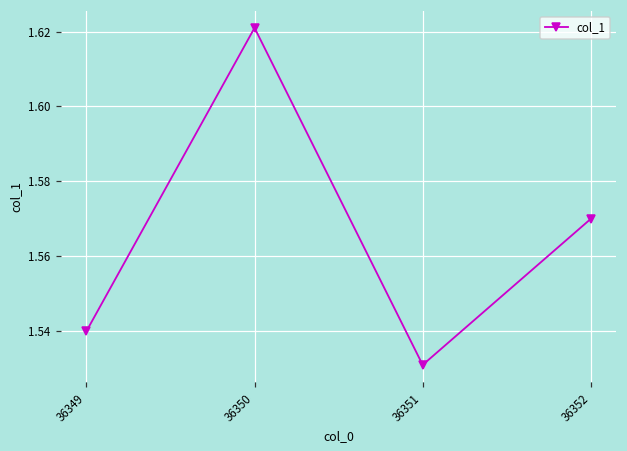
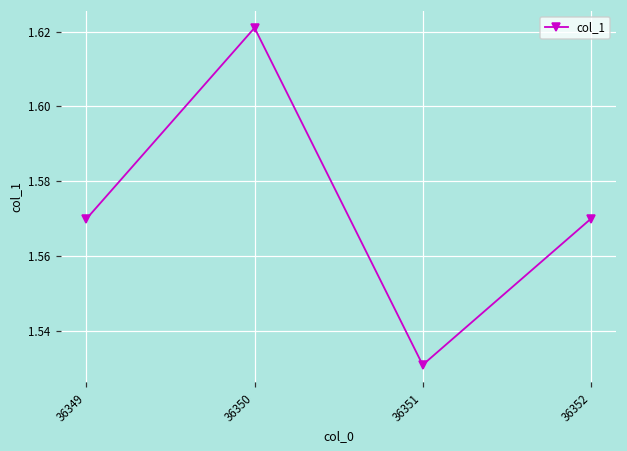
36349: 1.54 -> 1.57
